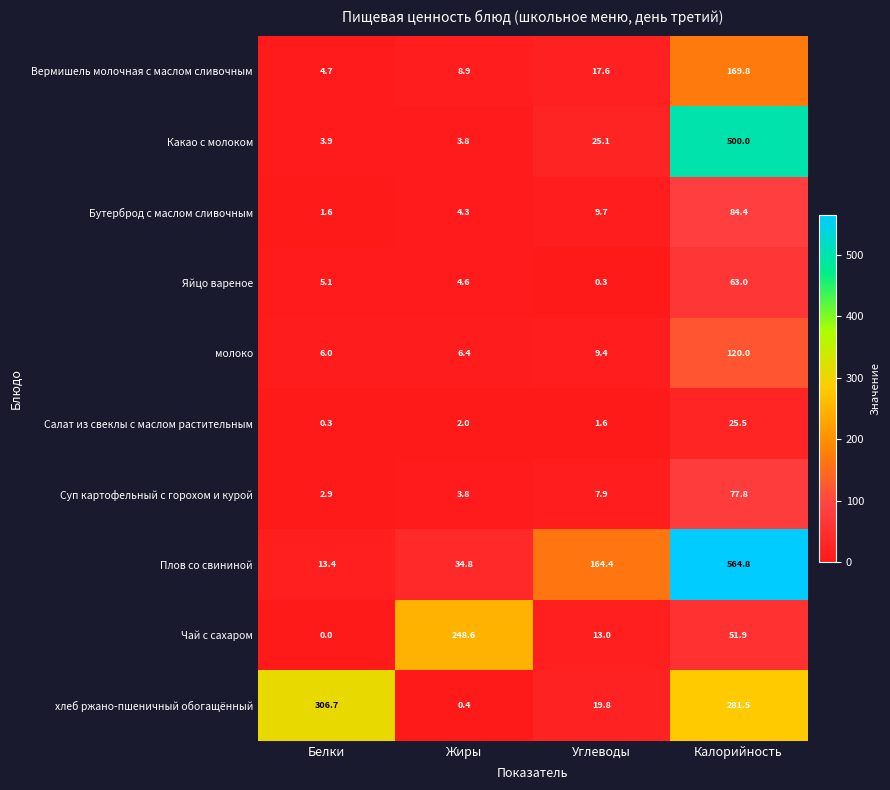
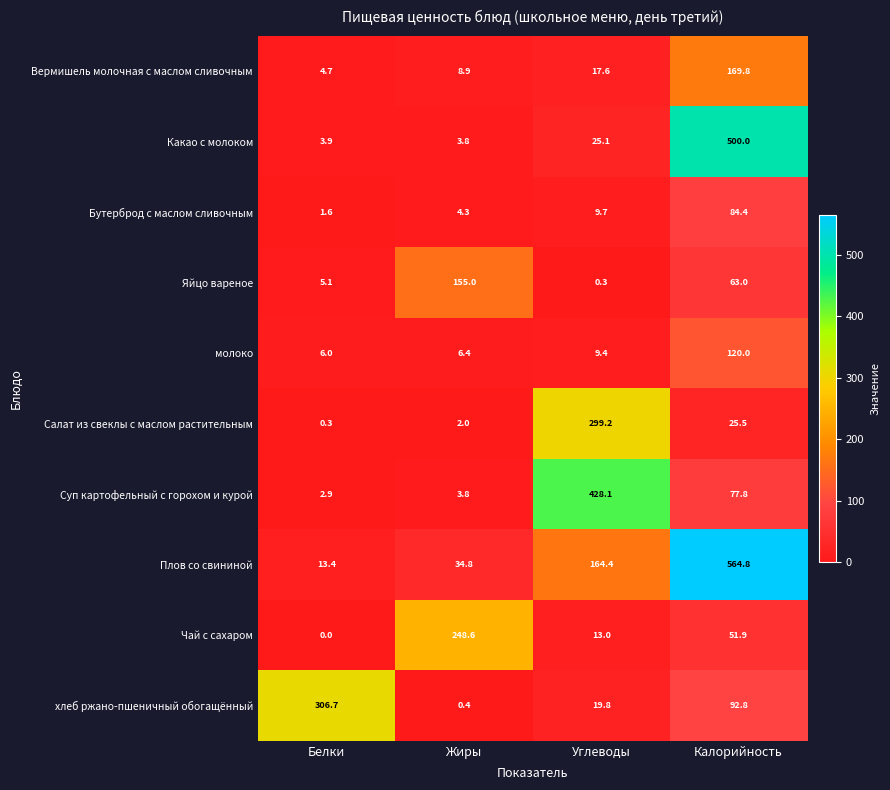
Яйцо вареное, Жиры: 4.6 -> 155.0
Салат из свеклы с маслом растительным, Углеводы: 1.6 -> 299.2
Суп картофельный с горохом и курой, Углеводы: 7.9 -> 428.1
хлеб ржано-пшеничный обогащённый, Калорийность: 281.5 -> 92.8
